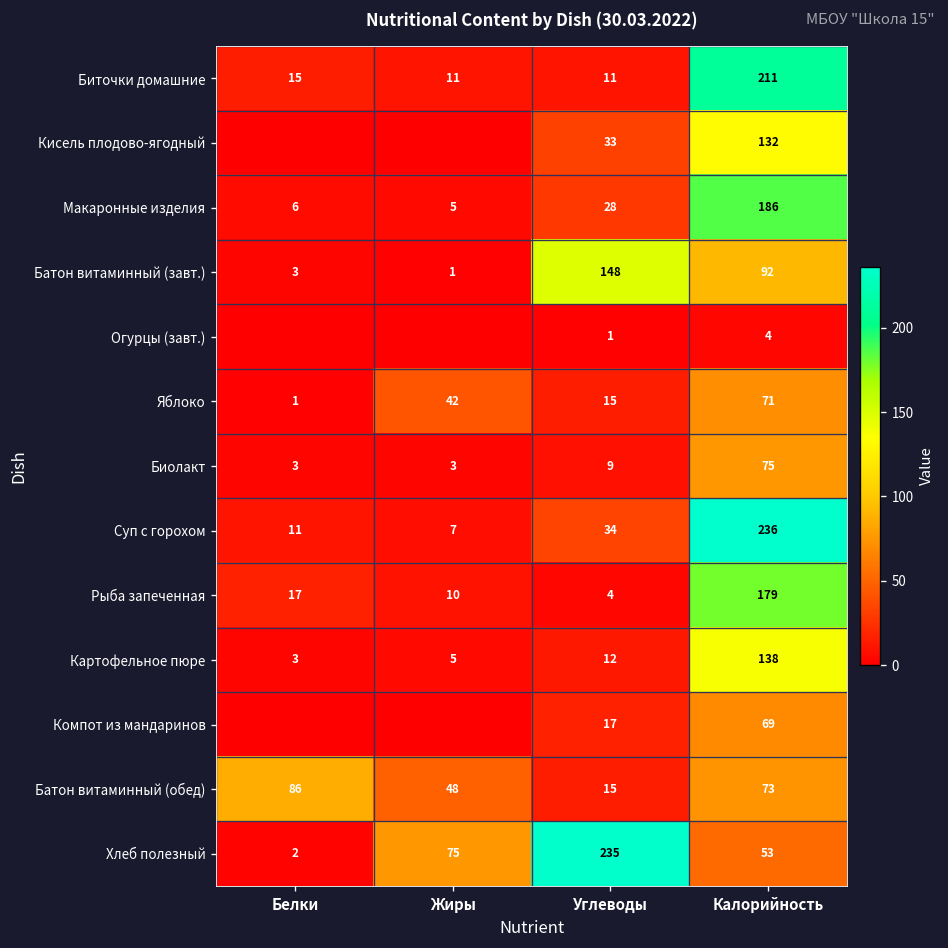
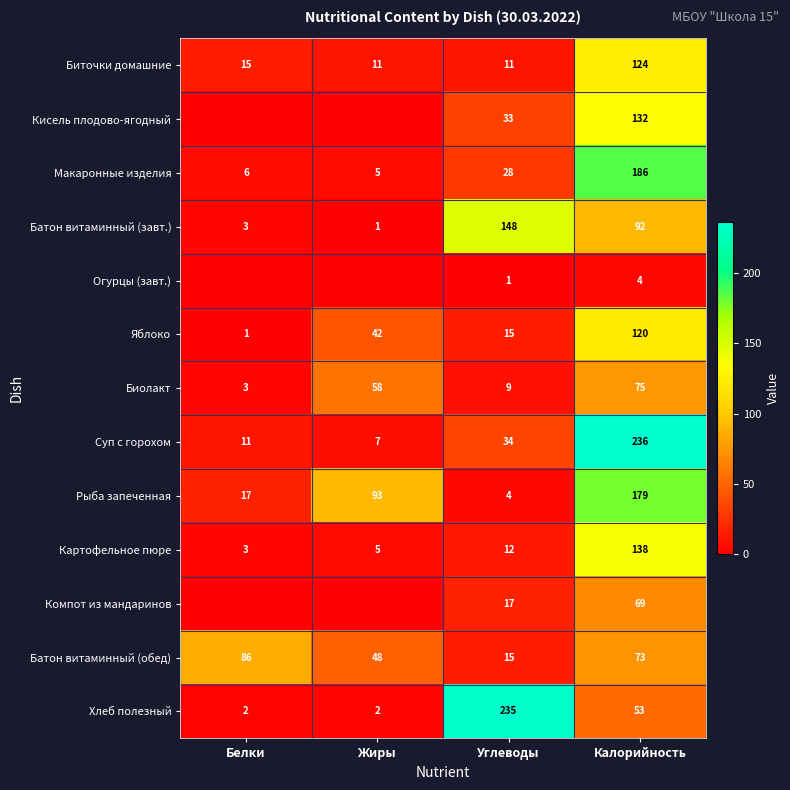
Биточки домашние, Калорийность: 211 -> 124
Яблоко, Калорийность: 71 -> 120
Биолакт, Жиры: 3 -> 58
Рыба запеченная, Жиры: 10 -> 93
Хлеб полезный, Жиры: 75 -> 2
